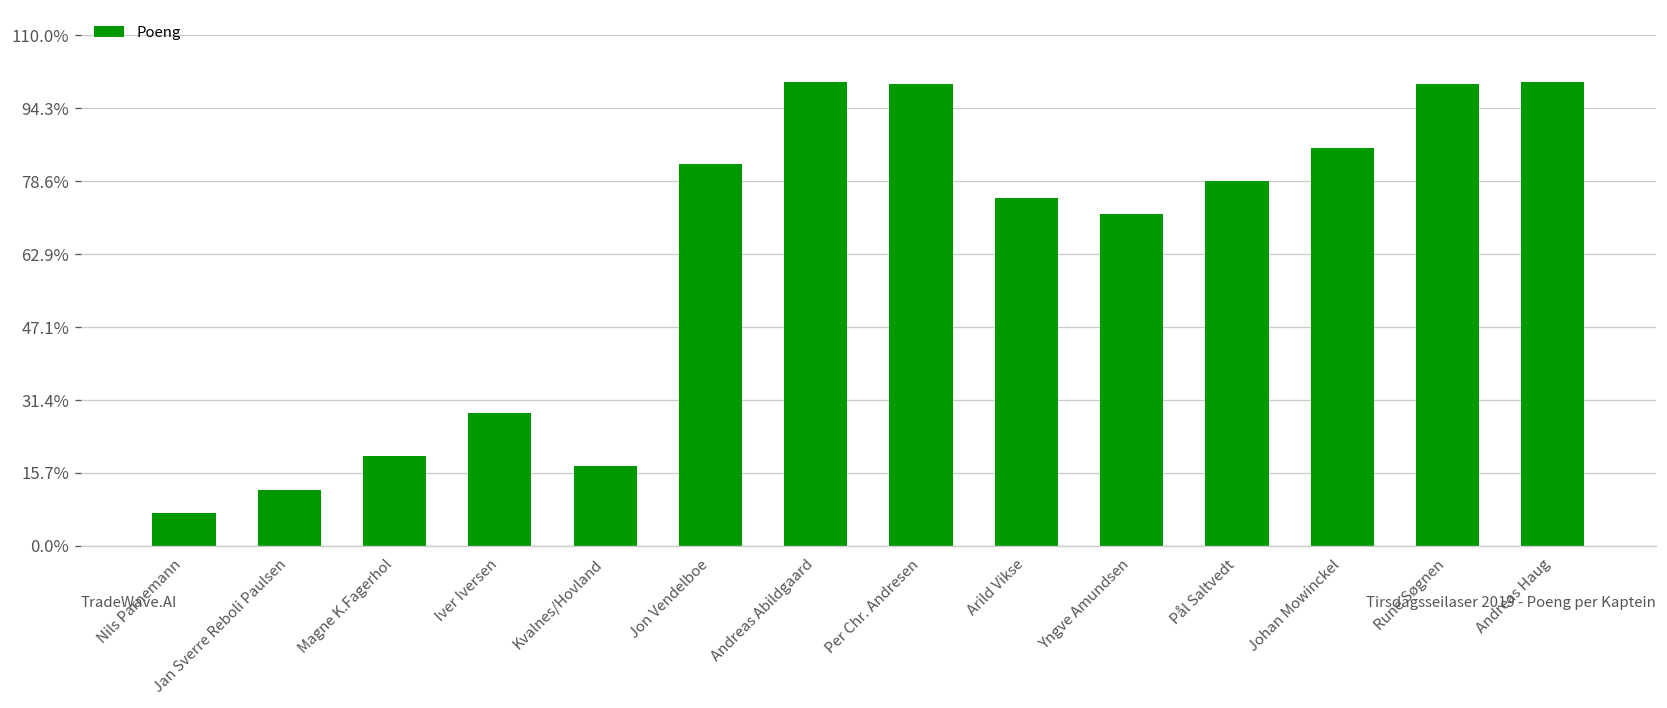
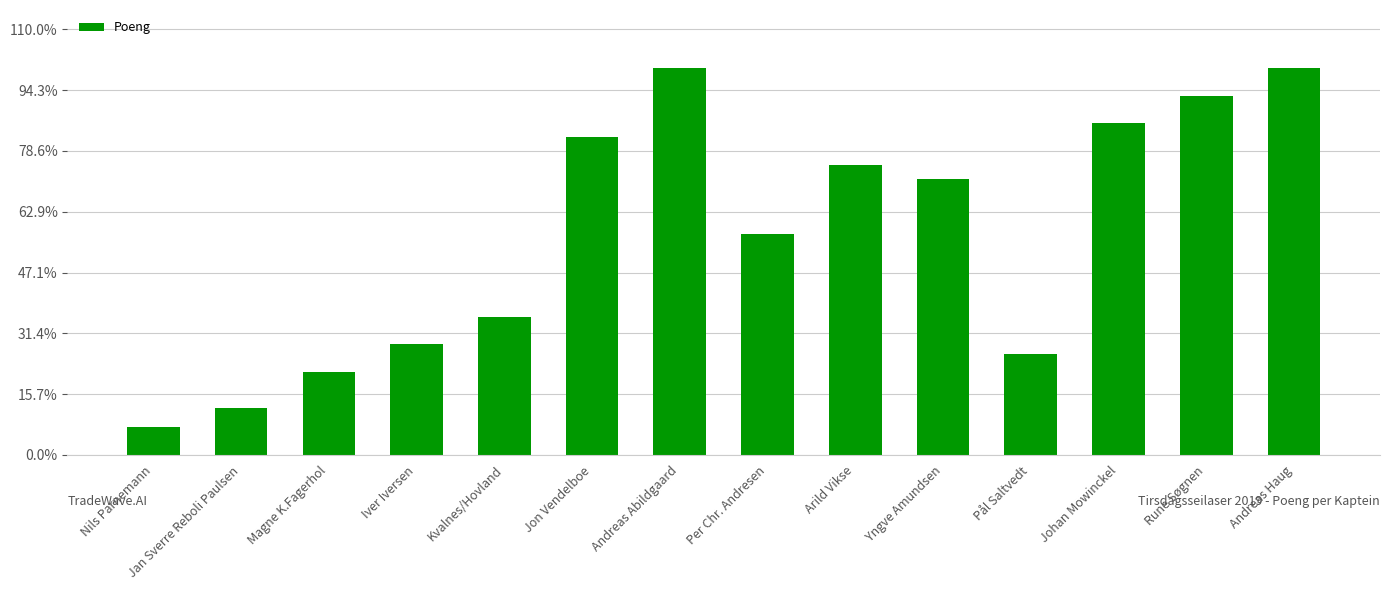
Magne K.Fagerhol: 19% -> 21%
Kvalnes/Hovland: 17% -> 36%
Per Chr. Andresen: 100% -> 57%
Pål Saltvedt: 79% -> 26%
Rune Søgnen: 99% -> 93%
